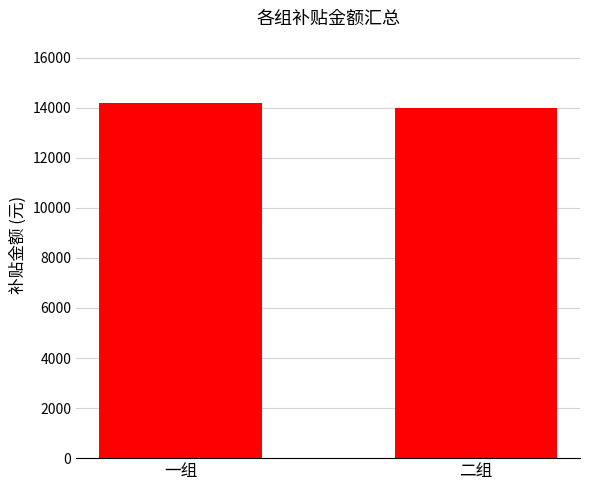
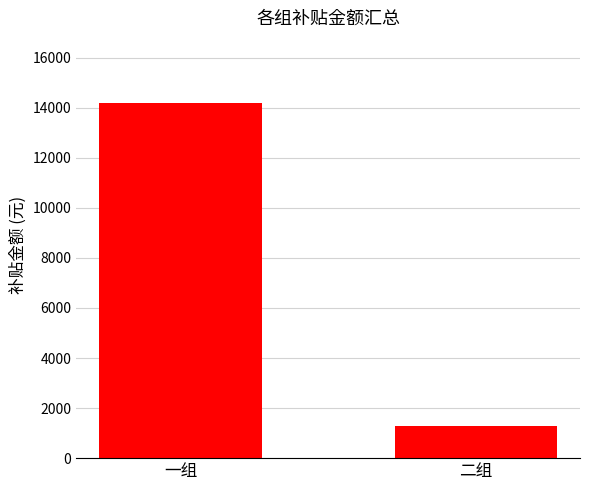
二组: 14000 -> 1300
